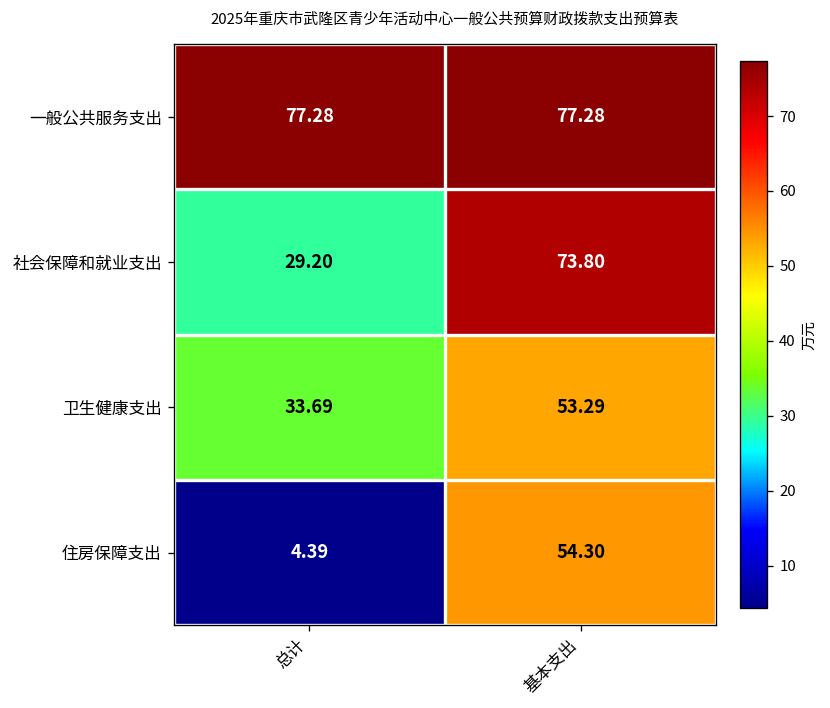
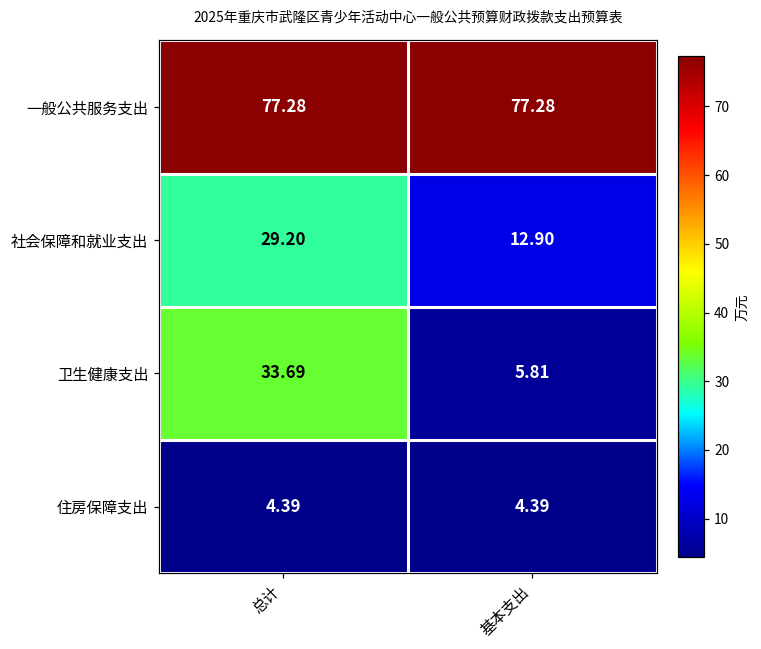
社会保障和就业支出, 基本支出: 73.80 -> 12.90
卫生健康支出, 基本支出: 53.29 -> 5.81
住房保障支出, 基本支出: 54.30 -> 4.39
